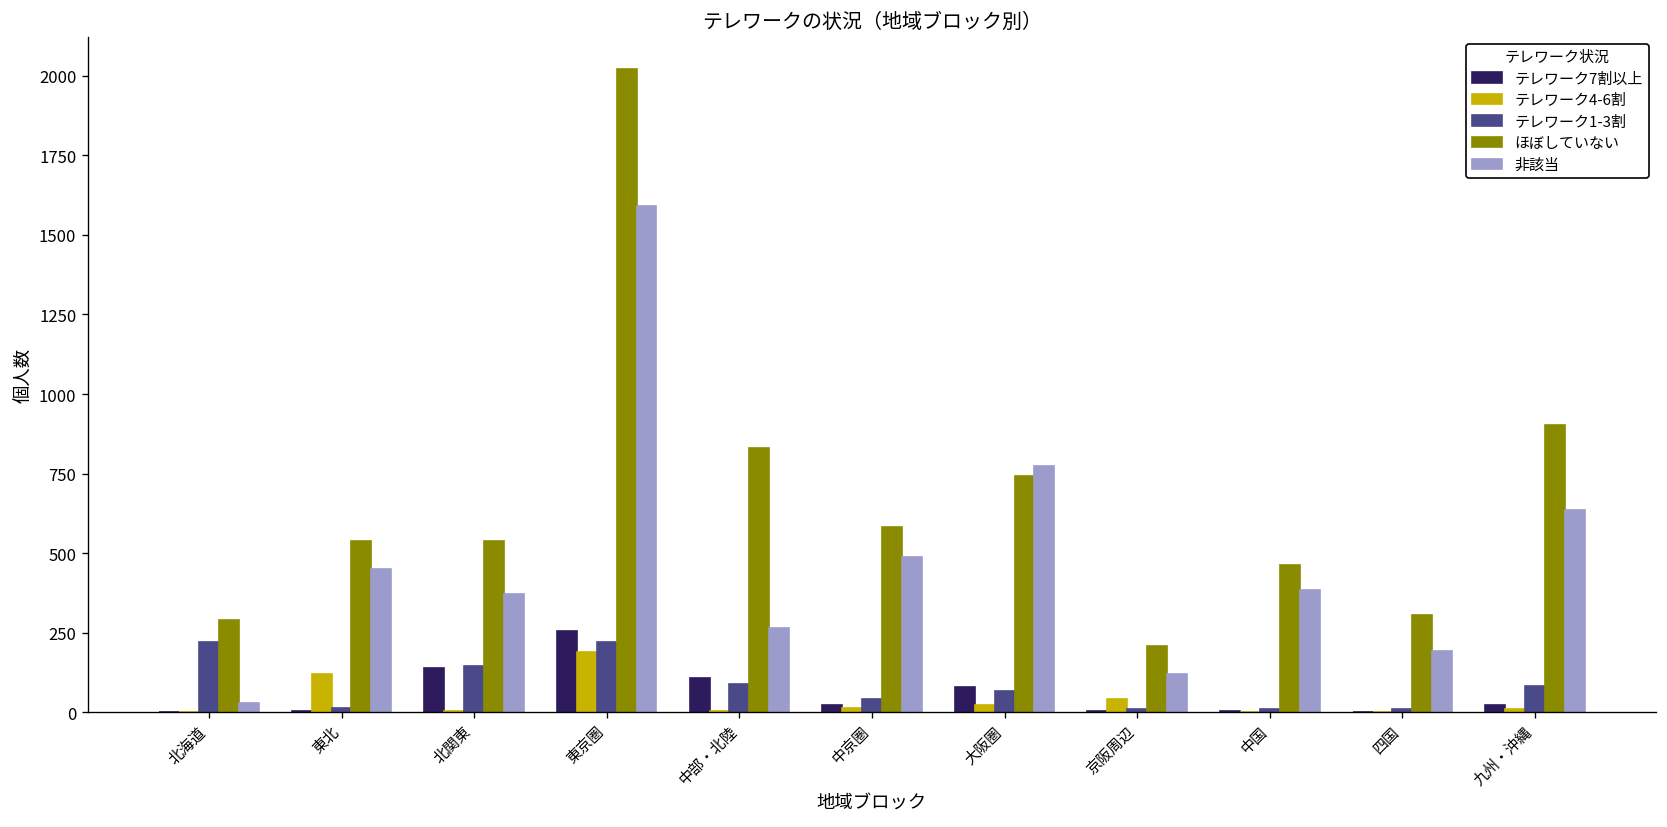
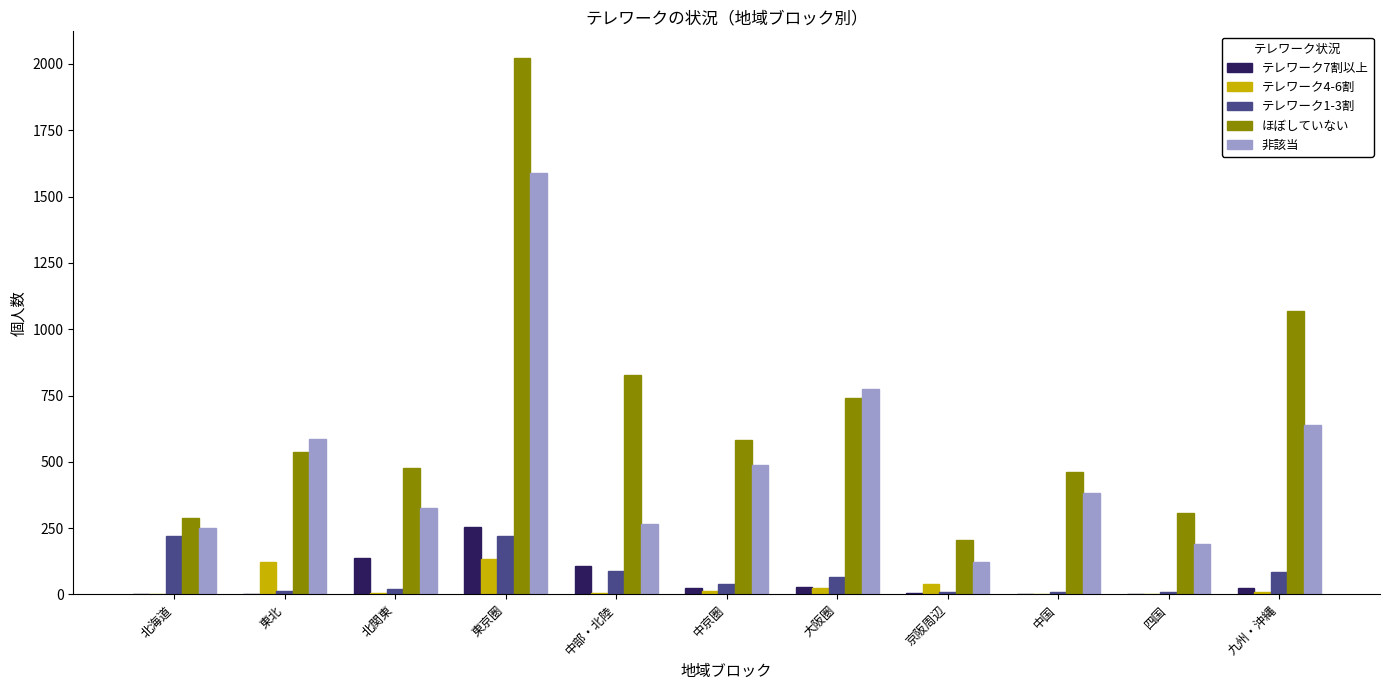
非該当, 北海道: 30 -> 250
非該当, 東北: 450 -> 590
テレワーク1-3割, 北関東: 150 -> 20
ほぼしていない, 北関東: 540 -> 480
非該当, 北関東: 370 -> 320
テレワーク4-6割, 東京圏: 190 -> 130
テレワーク7割以上, 大阪圏: 80 -> 30
ほぼしていない, 九州・沖縄: 900 -> 1070
